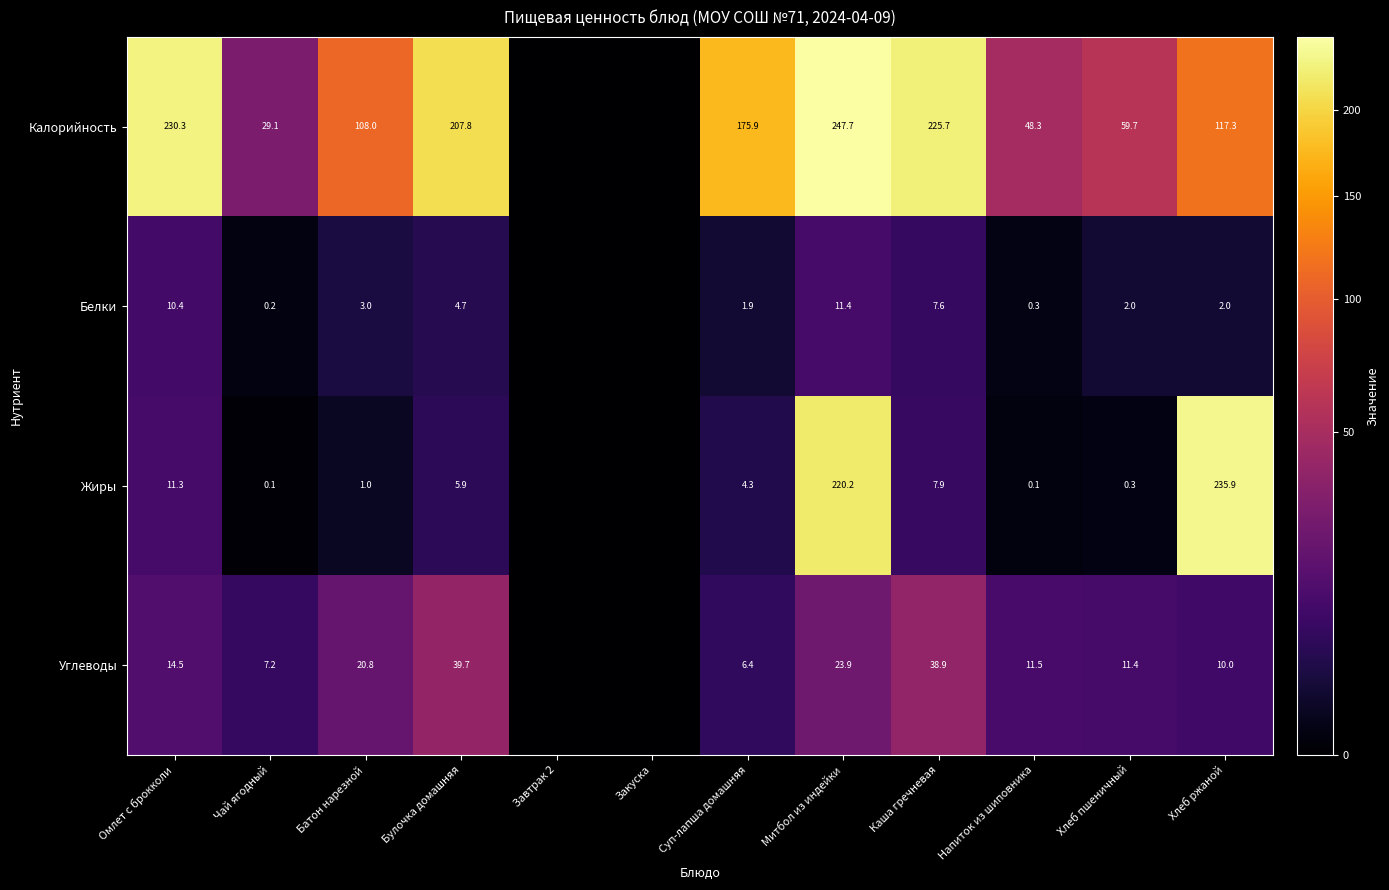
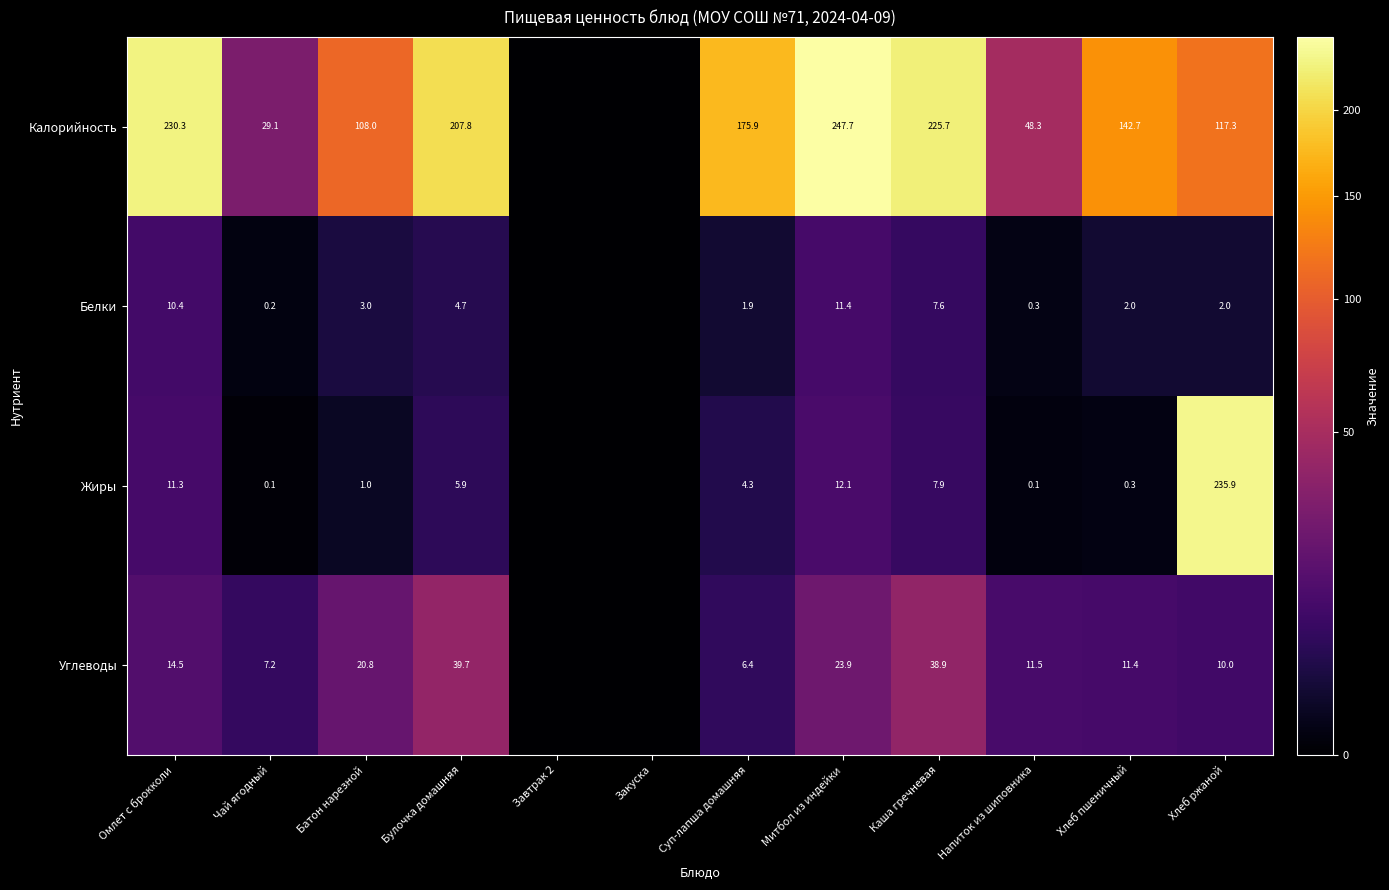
Калорийность, Хлеб пшеничный: 59.7 -> 142.7
Жиры, Митбол из индейки: 220.2 -> 12.1
